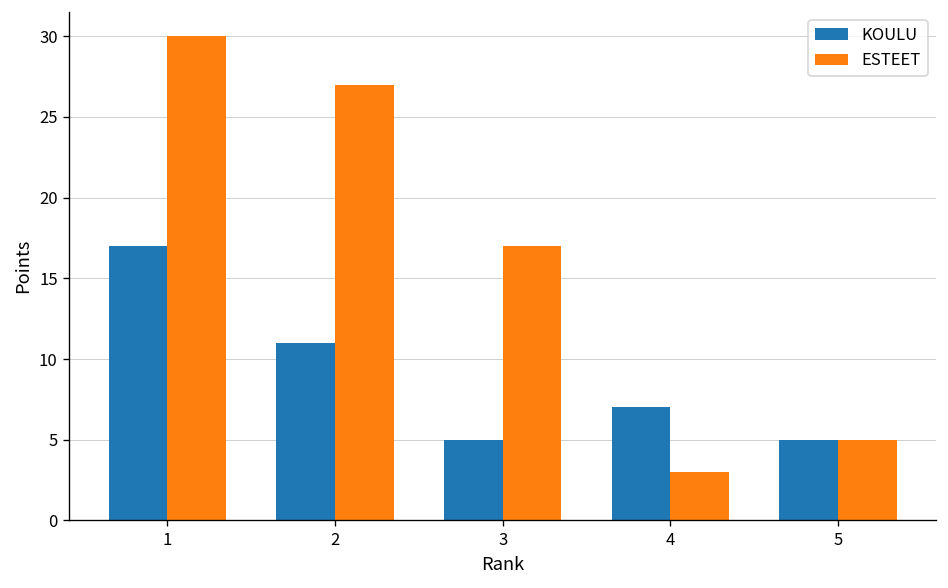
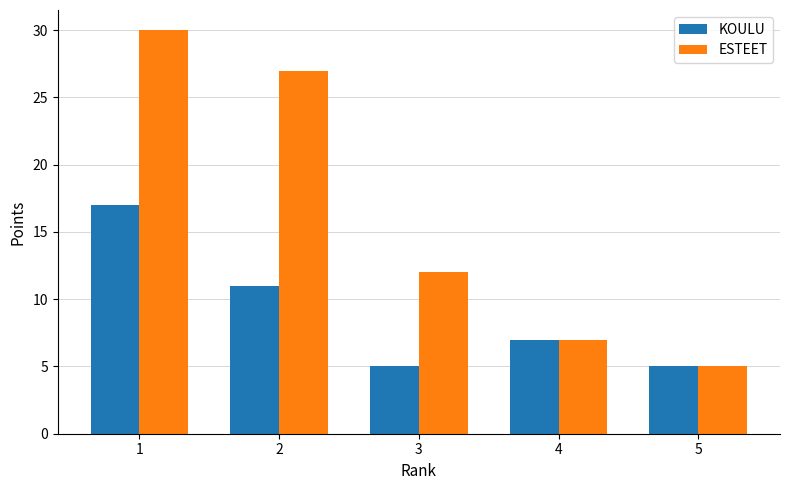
ESTEET, 3: 17 -> 12
ESTEET, 4: 3 -> 7
